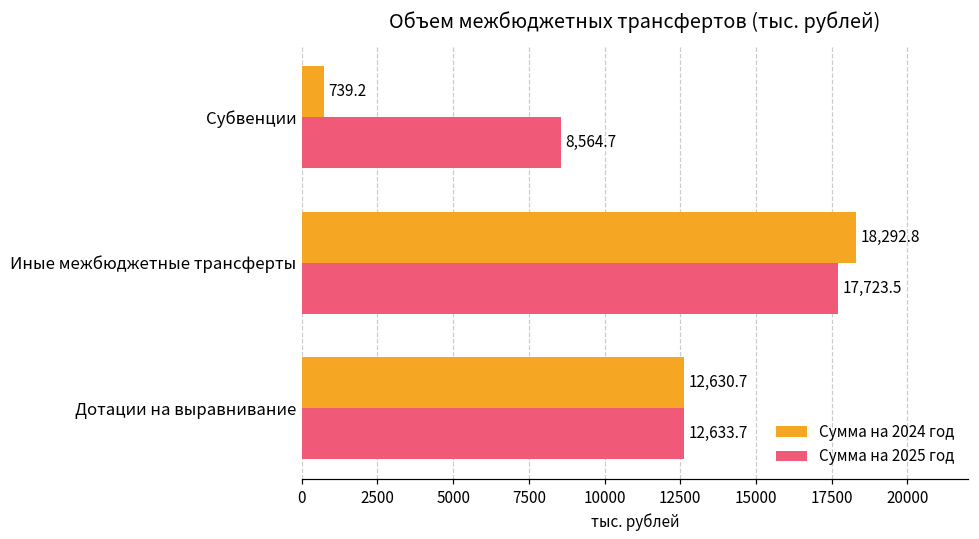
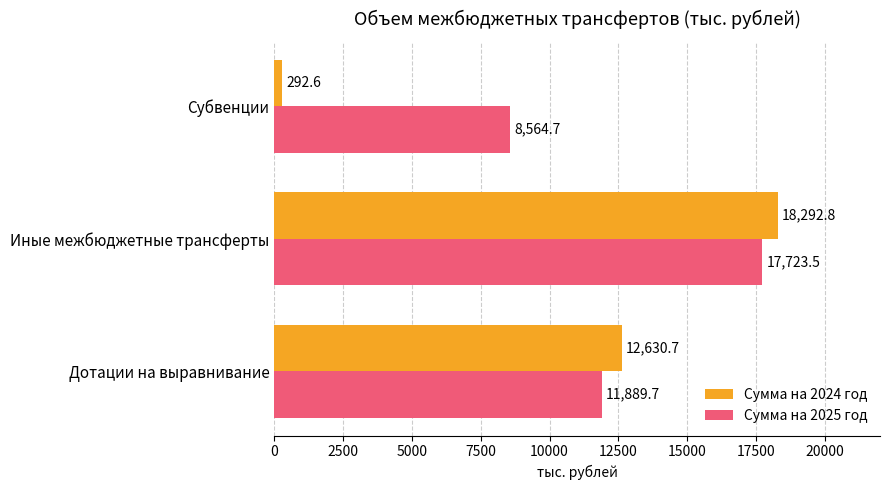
Сумма на 2024 год, Субвенции: 739.2 -> 292.6
Сумма на 2025 год, Дотации на выравнивание: 12,633.7 -> 11,889.7
